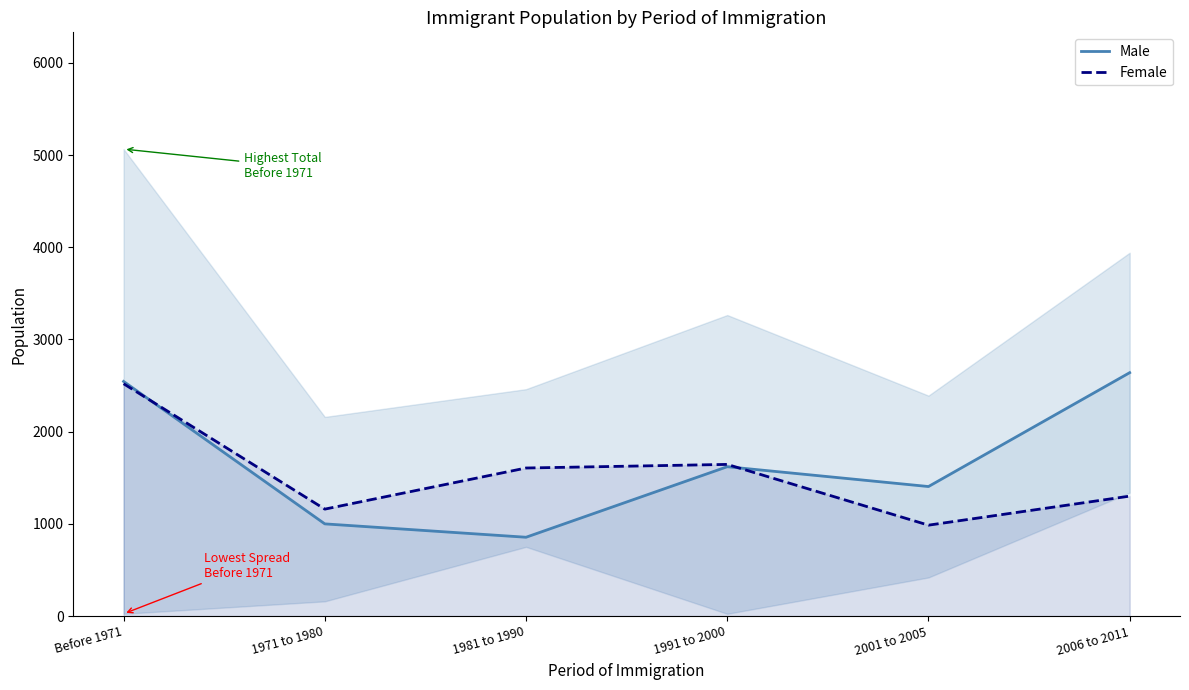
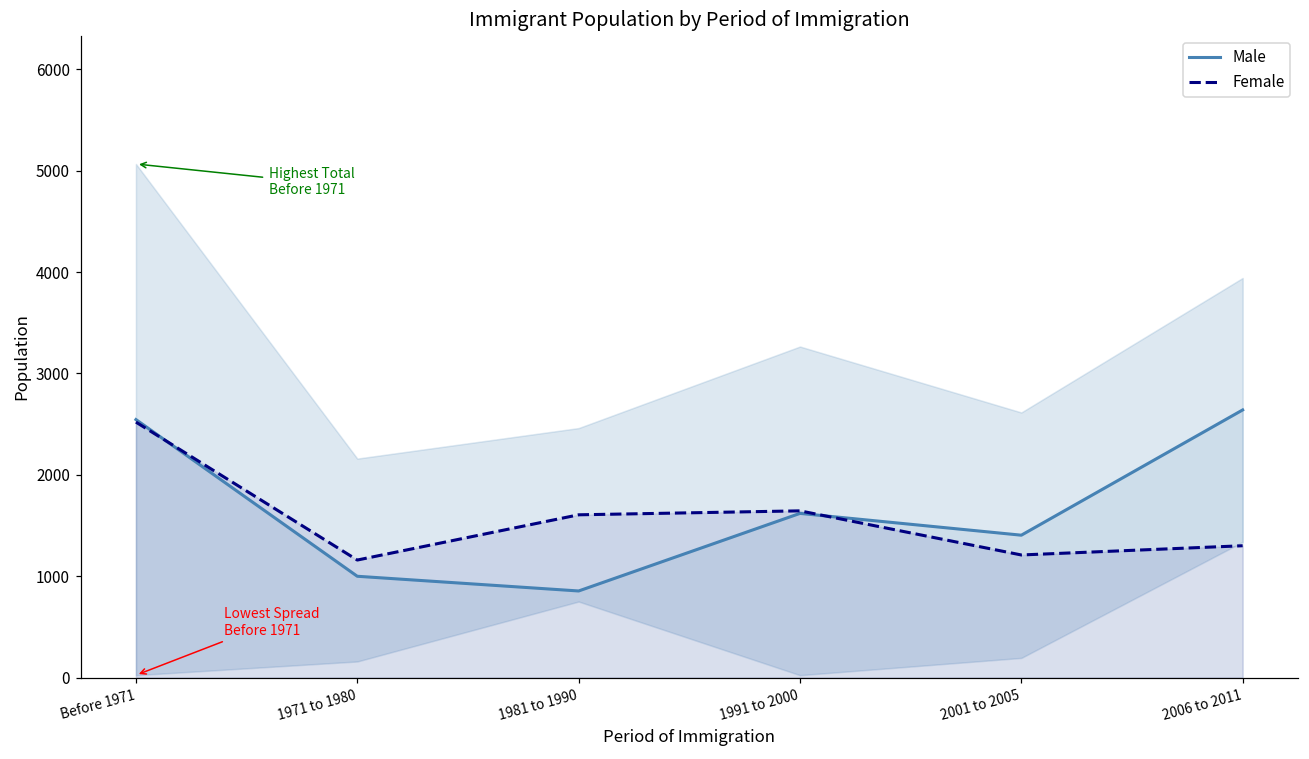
Female, 2001 to 2005: 1000 -> 1200
